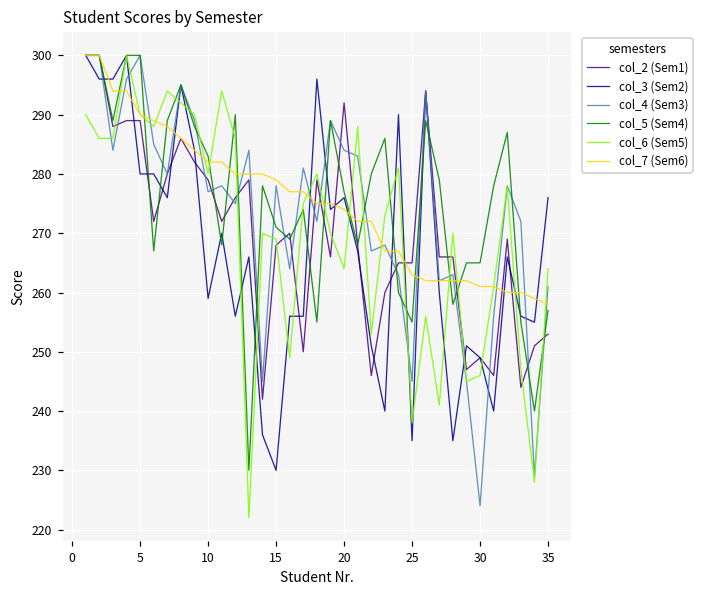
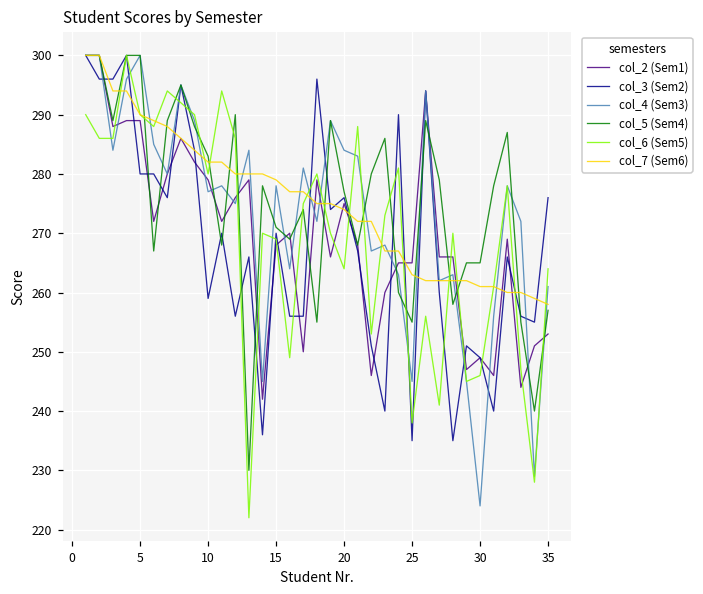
col_3 (Sem2), 15: 230 -> 270
col_2 (Sem1), 20: 292 -> 275
